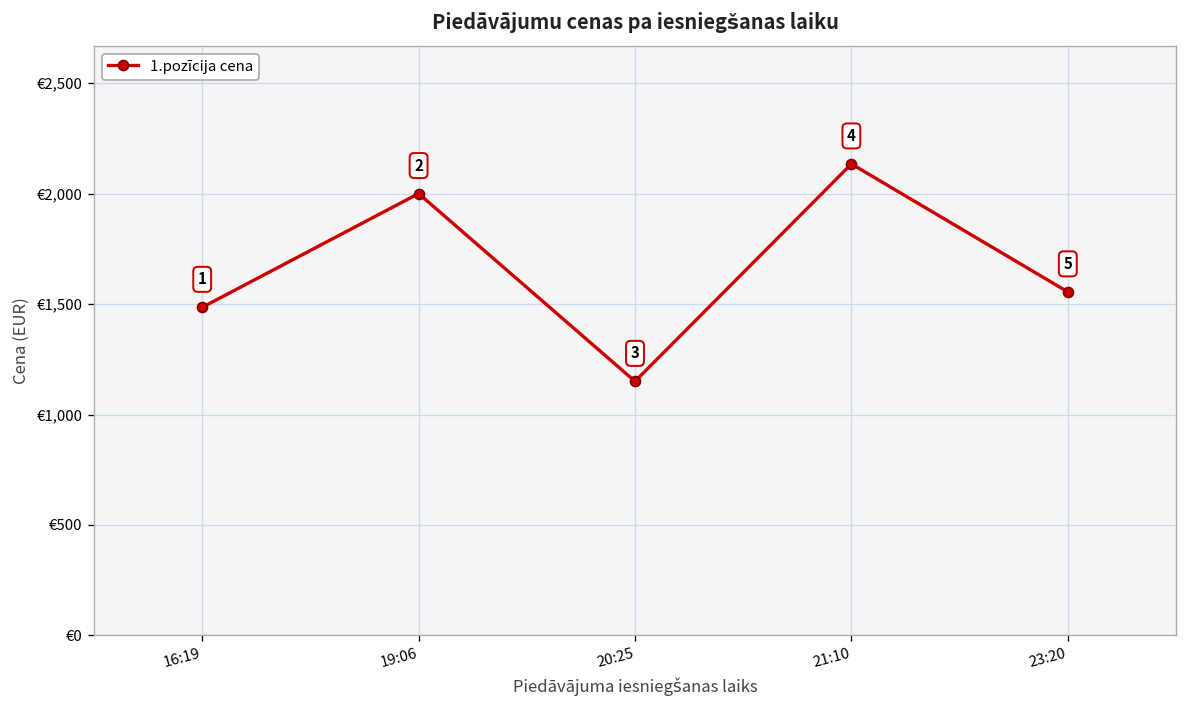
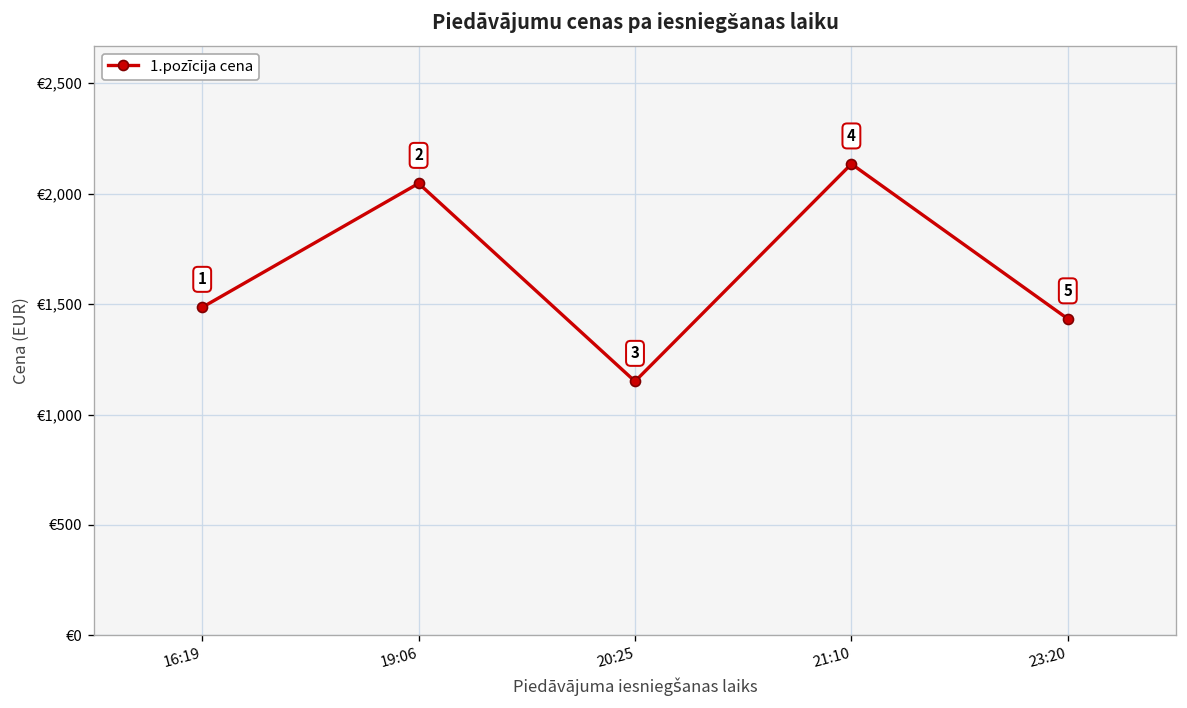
19:06: €2,000 -> €2,050
23:20: €1,560 -> €1,430
